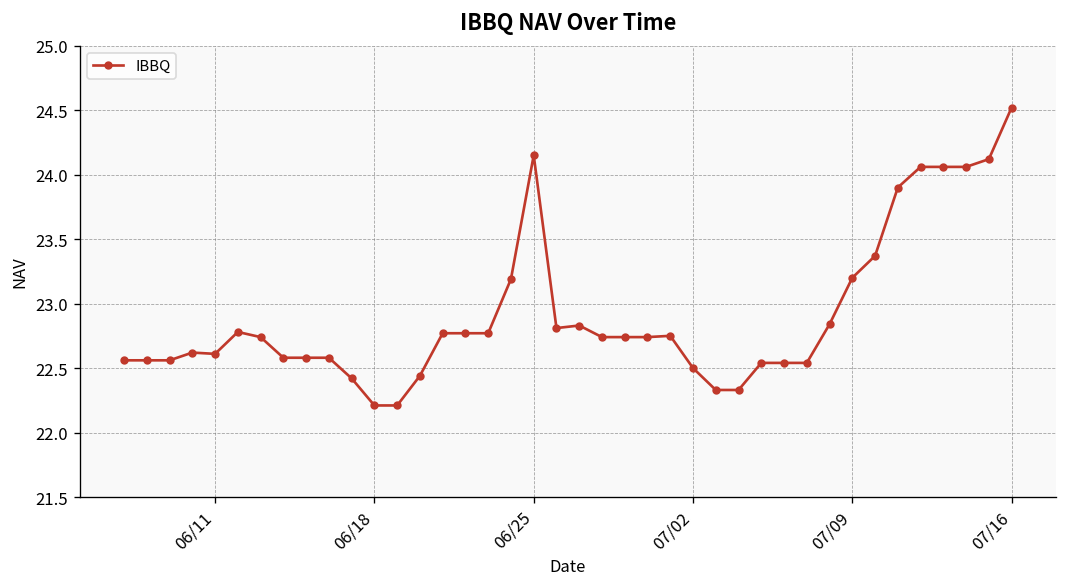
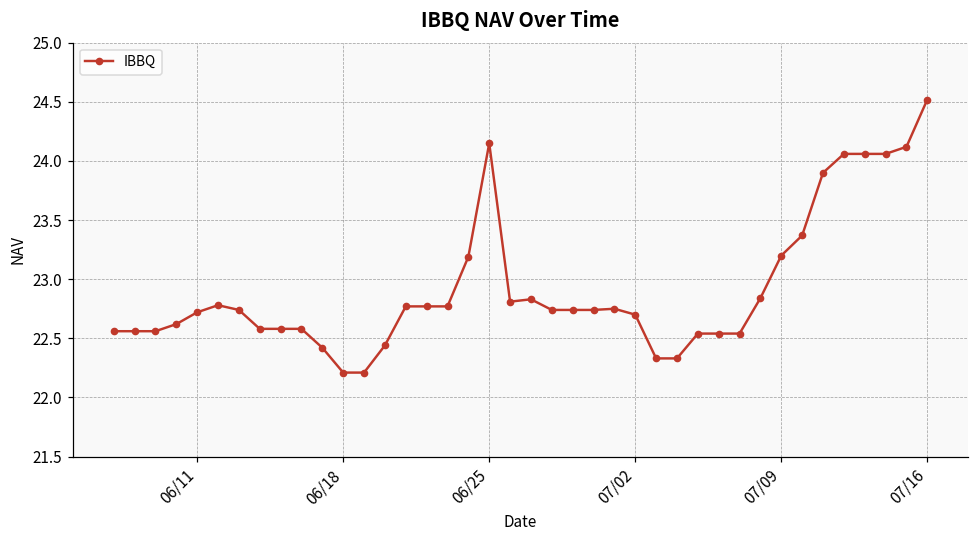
06/11: 22.61 -> 22.72
07/02: 22.5 -> 22.7
